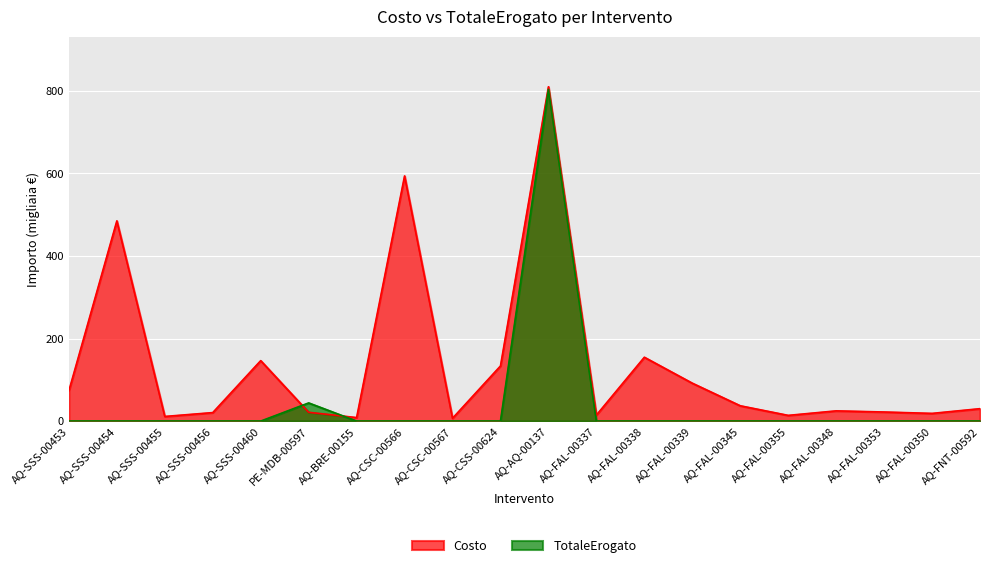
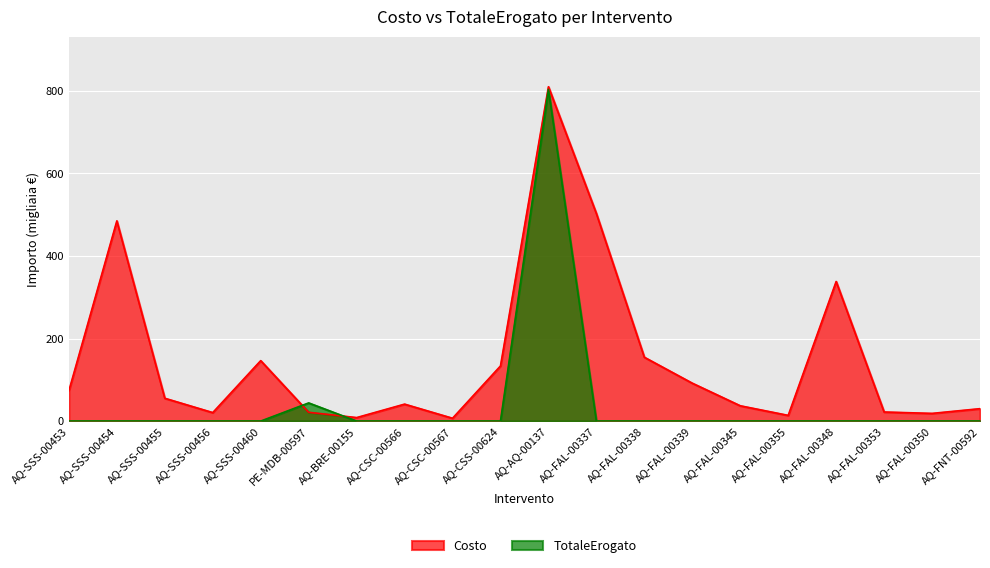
Costo, AQ-SSS-00455: 10 -> 60
Costo, AQ-CSC-00566: 590 -> 40
Costo, AQ-FAL-00337: 10 -> 500
Costo, AQ-FAL-00348: 20 -> 340
